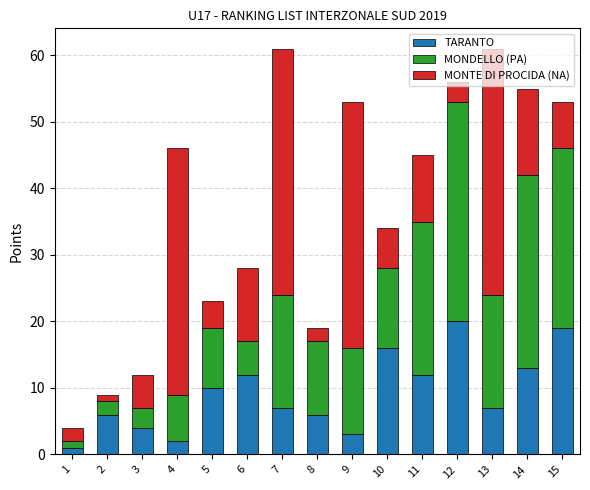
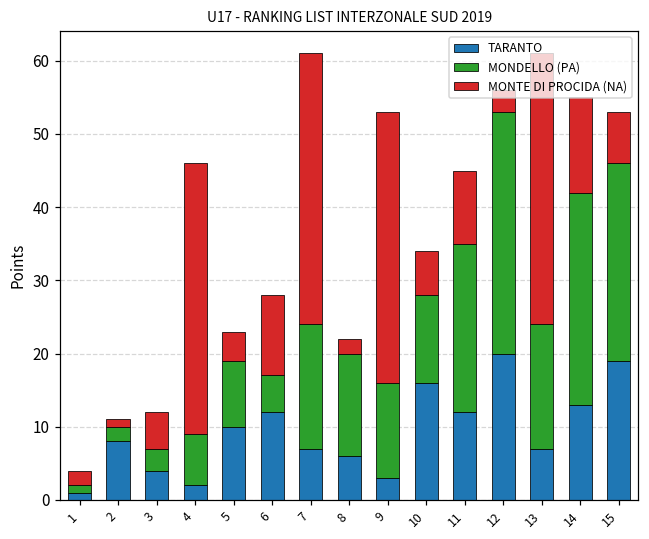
TARANTO, 2: 6 -> 8
MONDELLO (PA), 8: 11 -> 14
